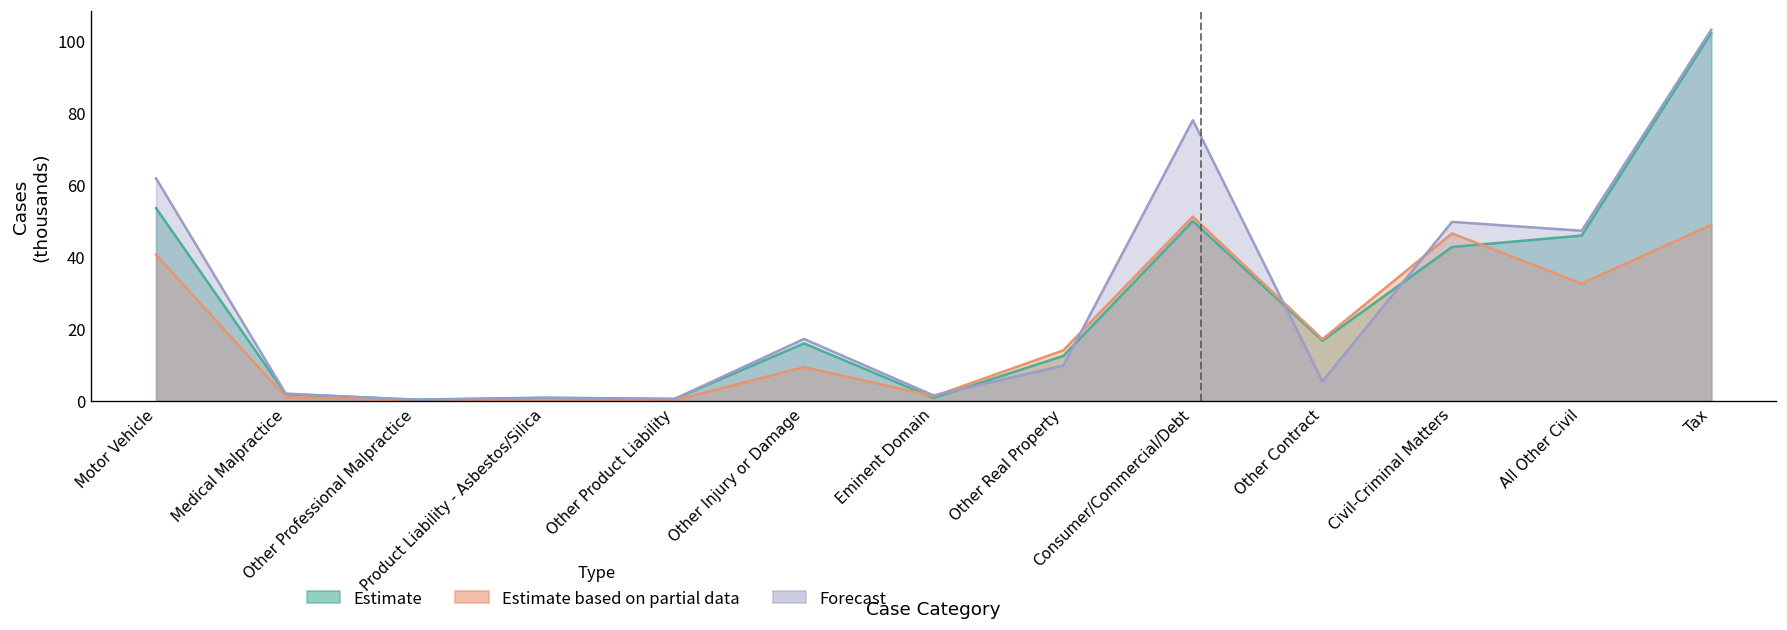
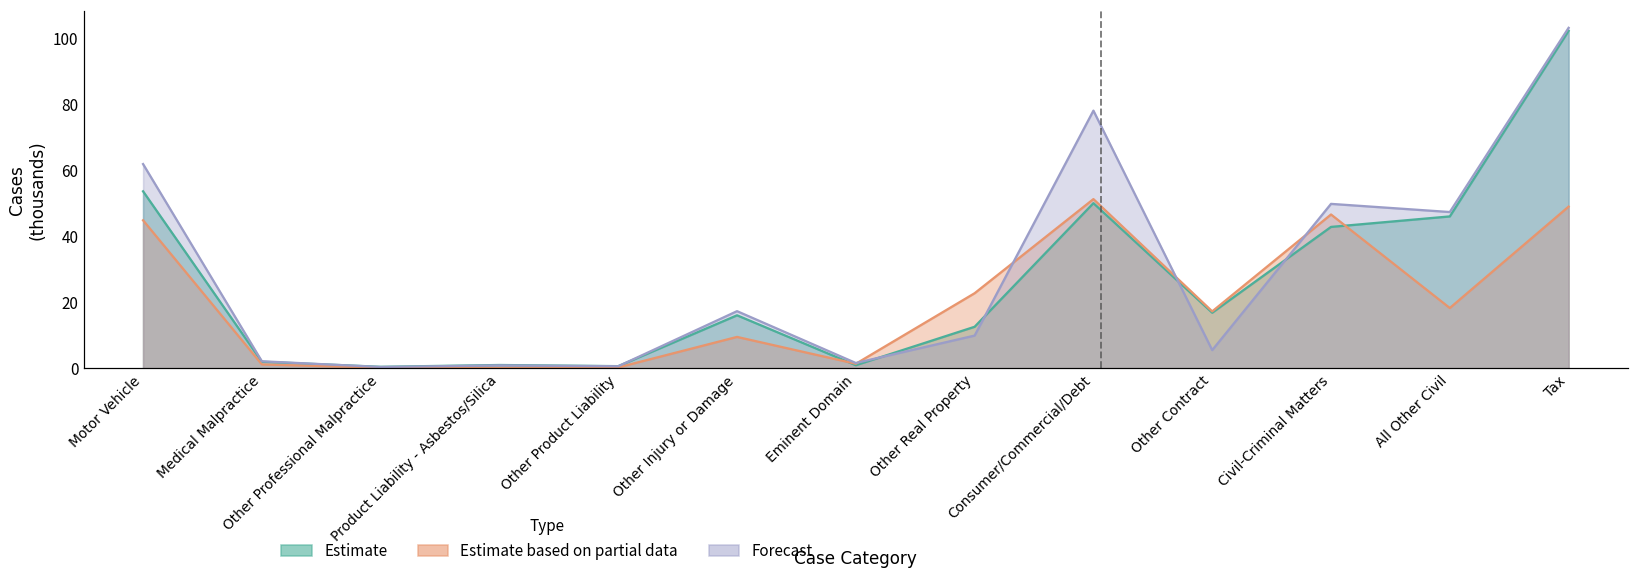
Estimate based on partial data, Motor Vehicle: 41 -> 45
Estimate based on partial data, Other Real Property: 14 -> 23
Estimate based on partial data, All Other Civil: 33 -> 18
